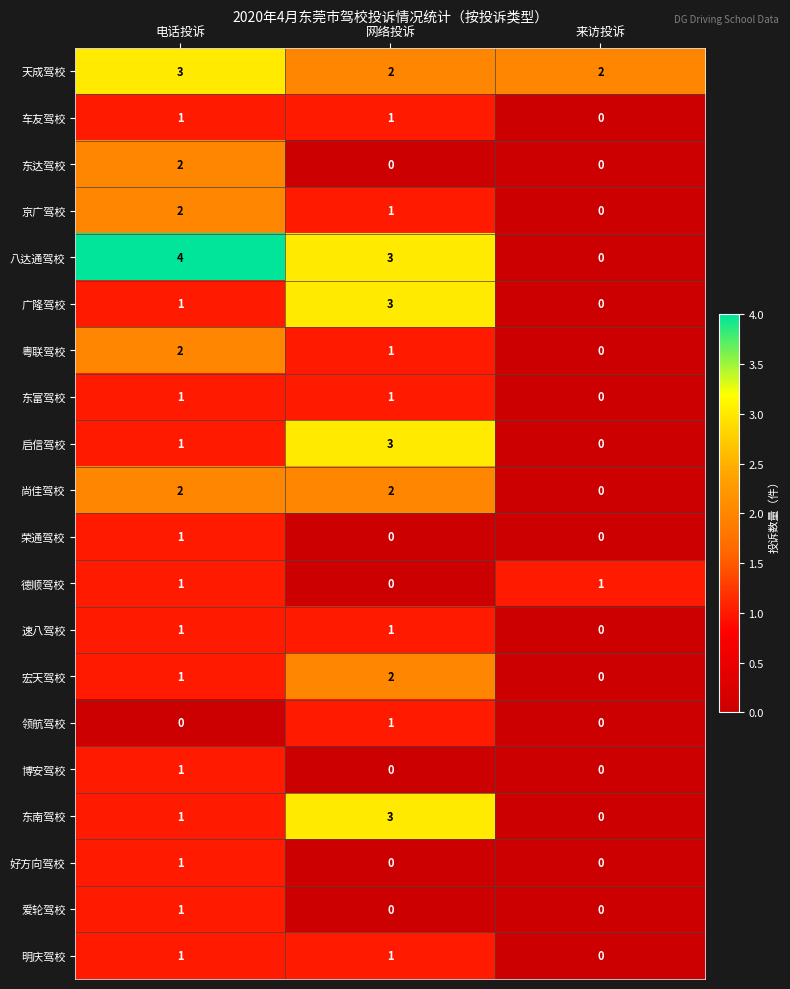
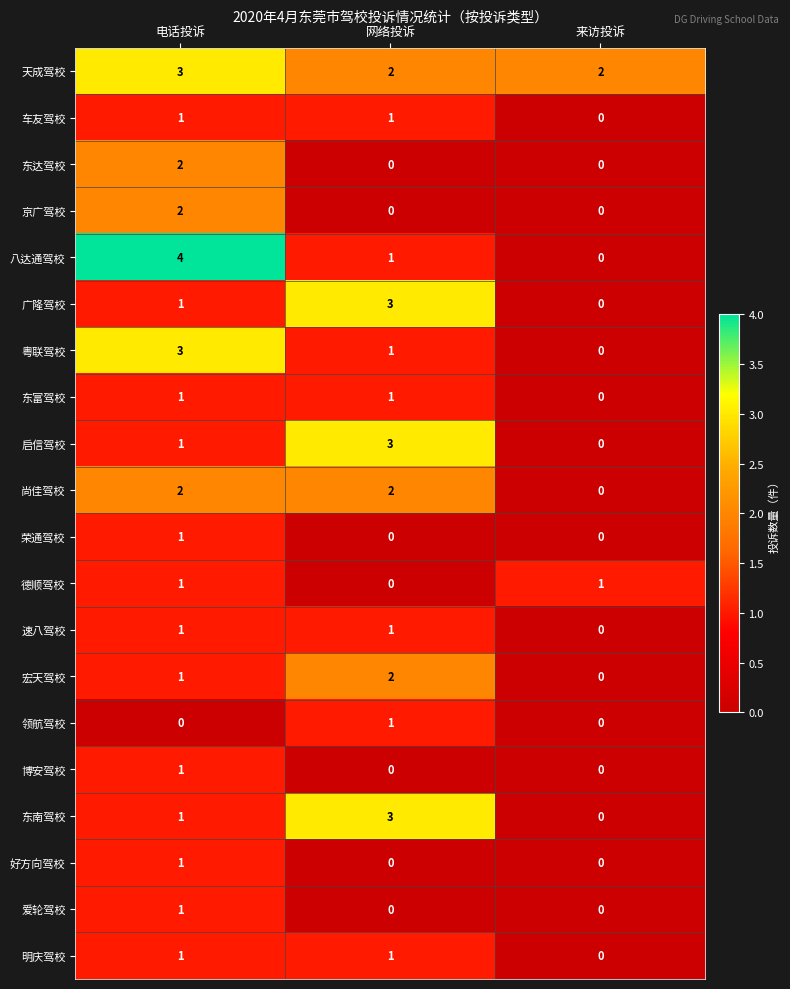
京广驾校, 网络投诉: 1 -> 0
八达通驾校, 网络投诉: 3 -> 1
粤联驾校, 电话投诉: 2 -> 3
